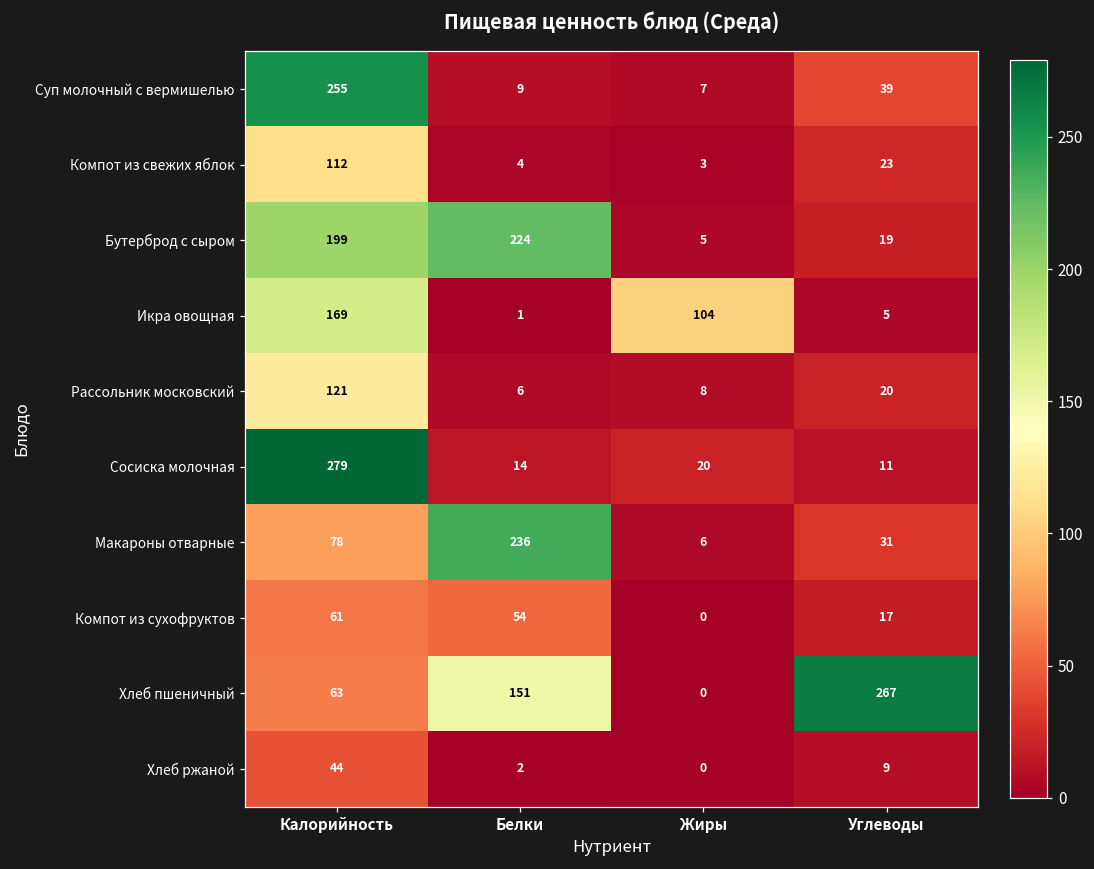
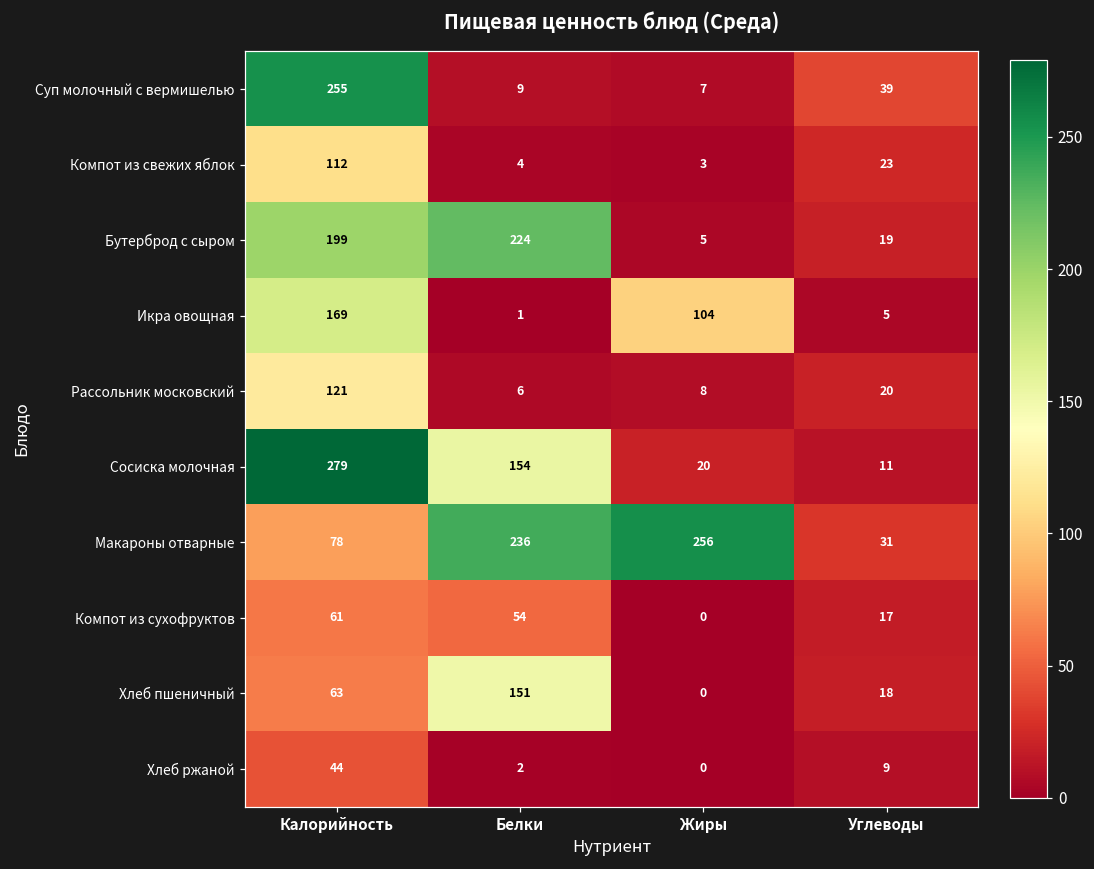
Сосиска молочная, Белки: 14 -> 154
Макароны отварные, Жиры: 6 -> 256
Хлеб пшеничный, Углеводы: 267 -> 18
